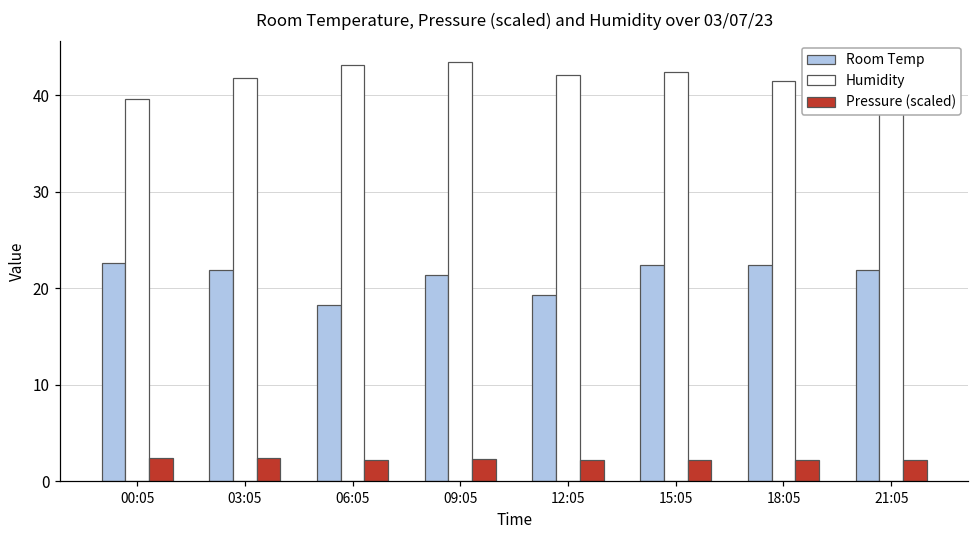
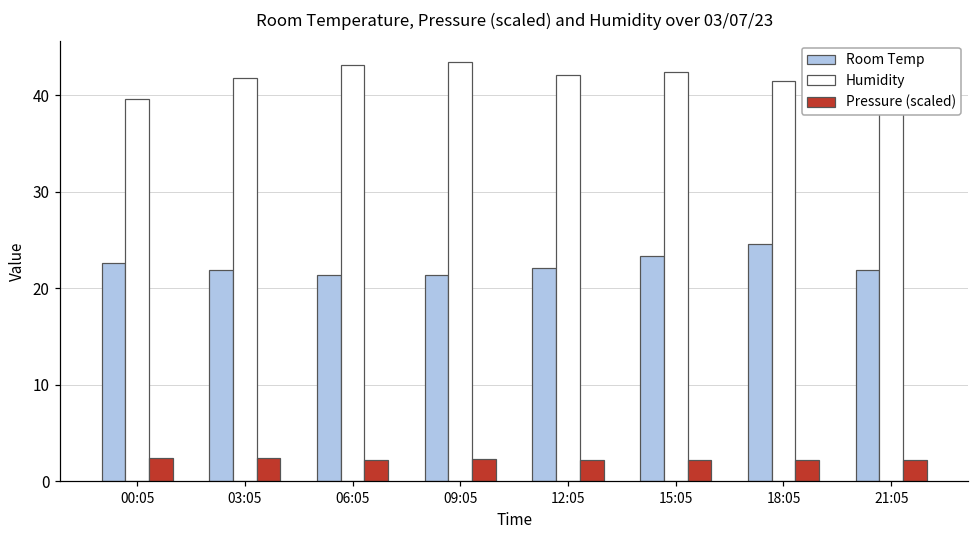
Room Temp, 06:05: 18 -> 21
Room Temp, 12:05: 19 -> 22
Room Temp, 15:05: 22 -> 23
Room Temp, 18:05: 22 -> 25
